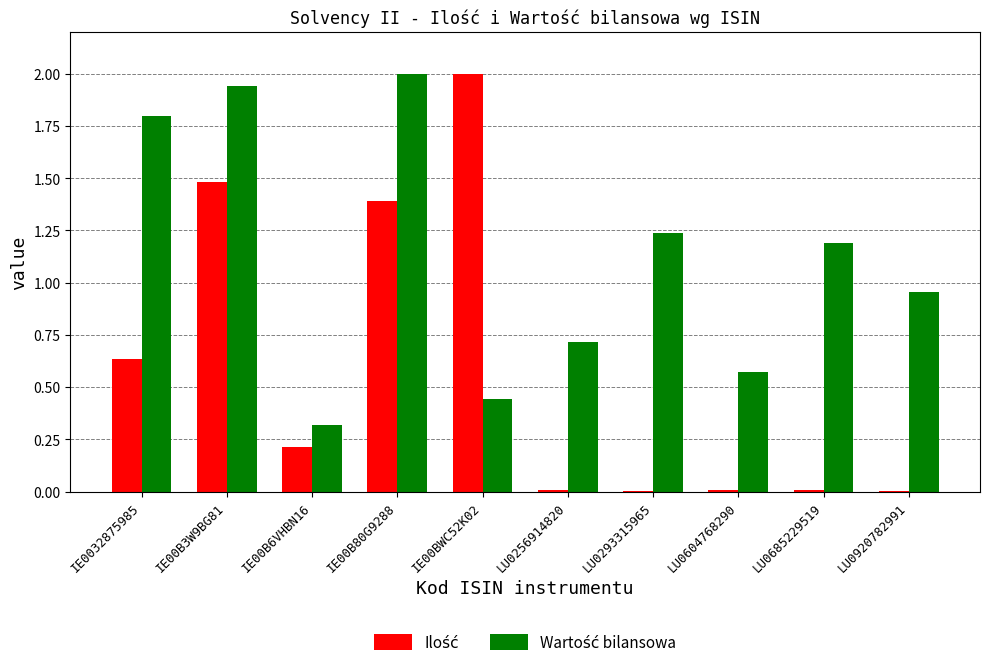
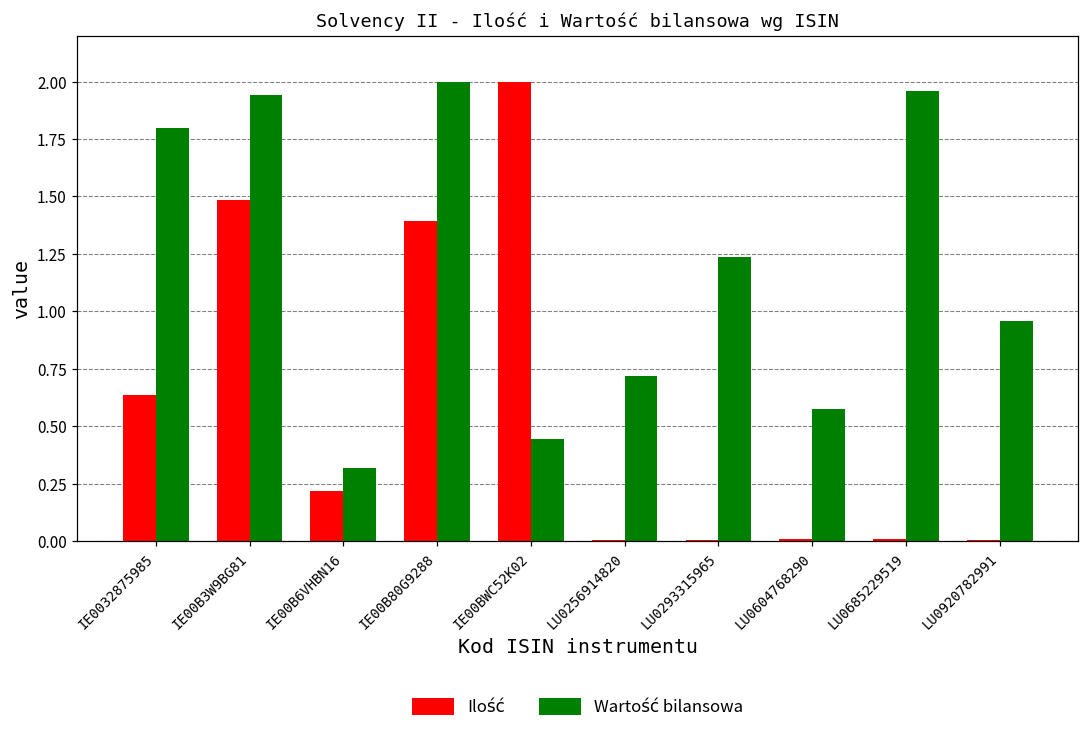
Wartość bilansowa, LU0685229519: 1.19 -> 1.96
